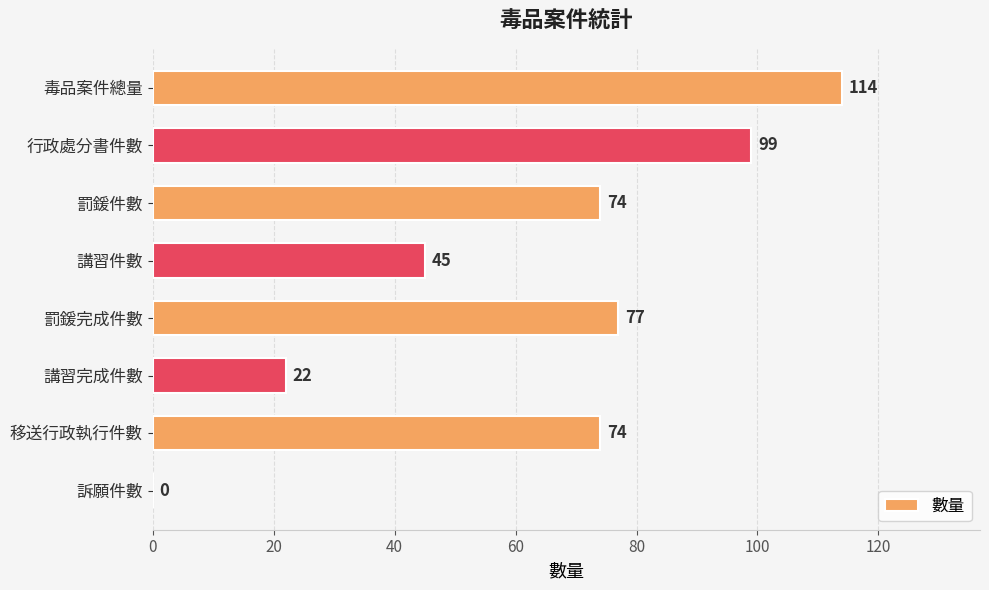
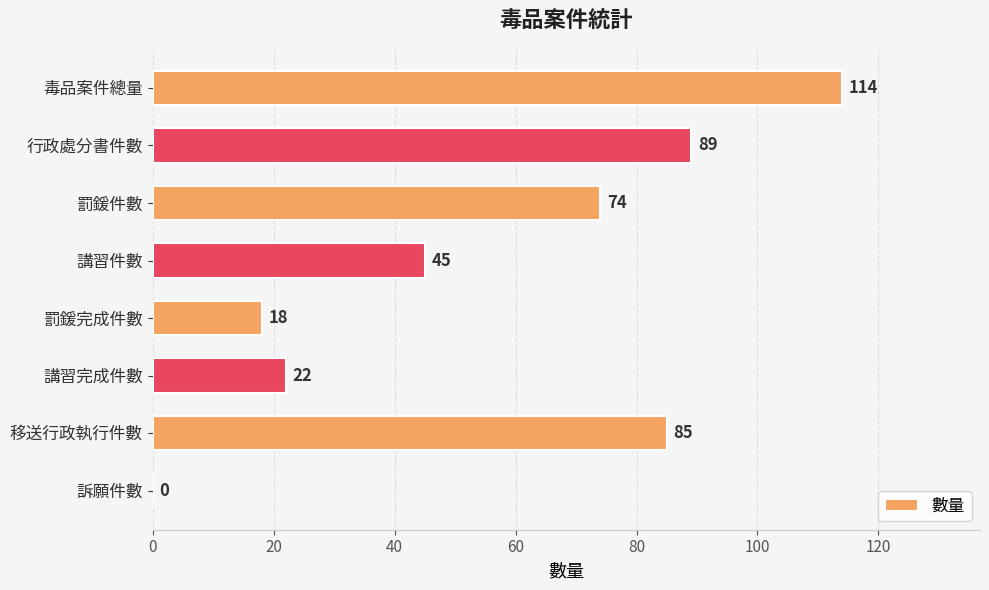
行政處分書件數: 99 -> 89
罰鍰完成件數: 77 -> 18
移送行政執行件數: 74 -> 85
